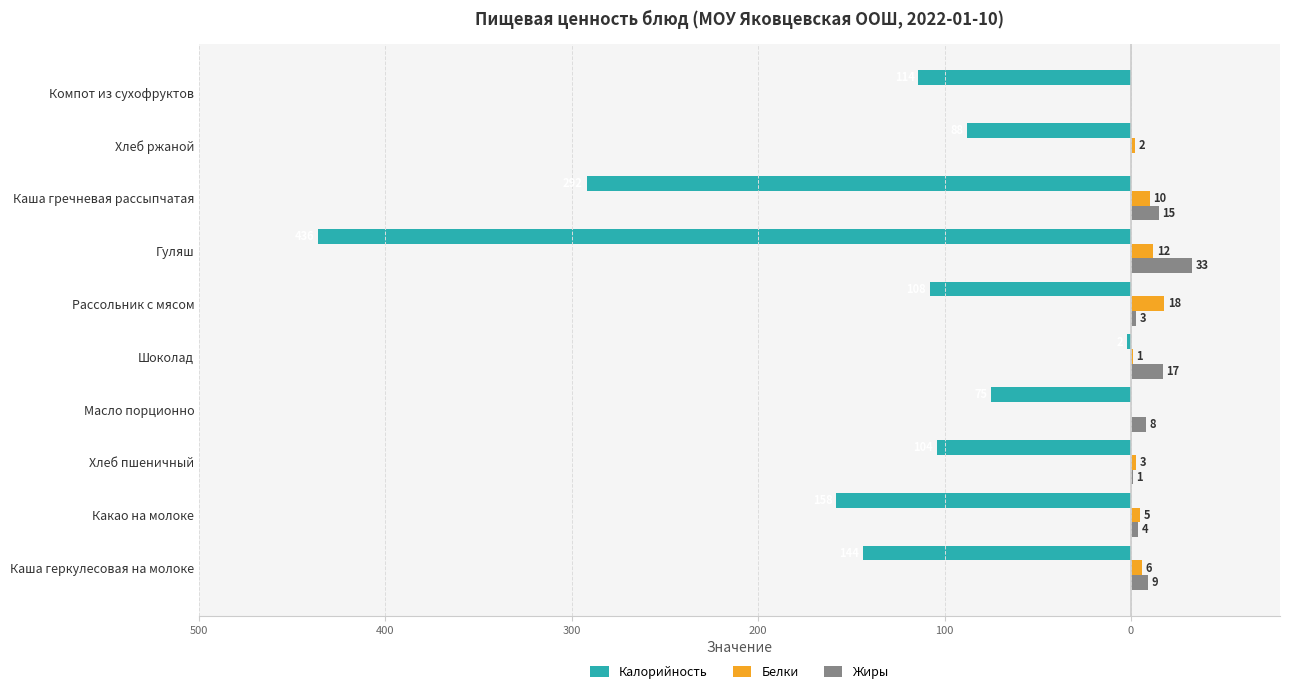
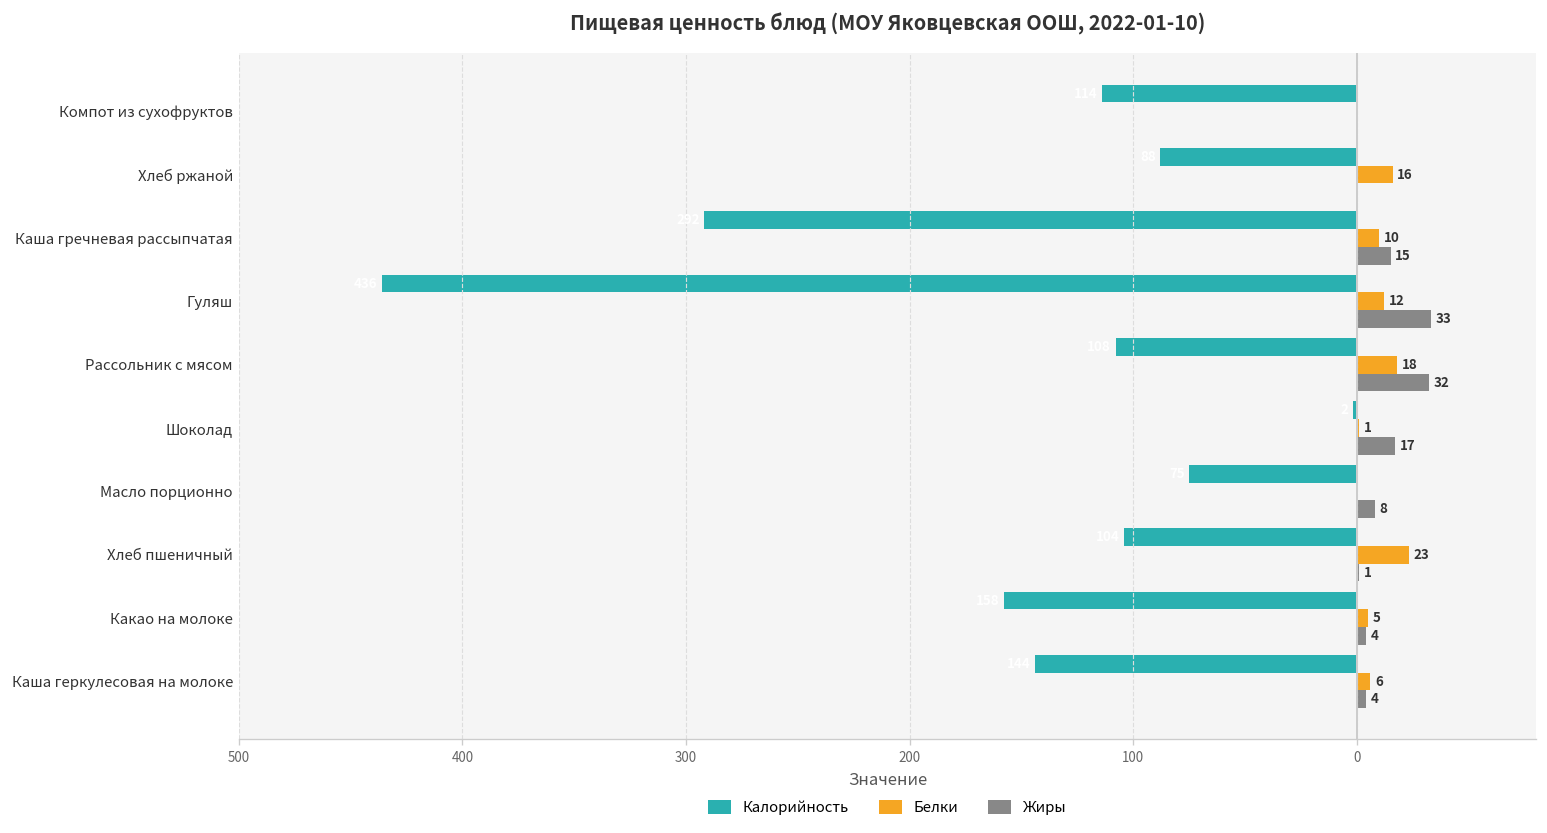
Белки, Хлеб ржаной: 2 -> 16
Жиры, Рассольник с мясом: 3 -> 32
Белки, Хлеб пшеничный: 3 -> 23
Жиры, Каша геркулесовая на молоке: 9 -> 4
